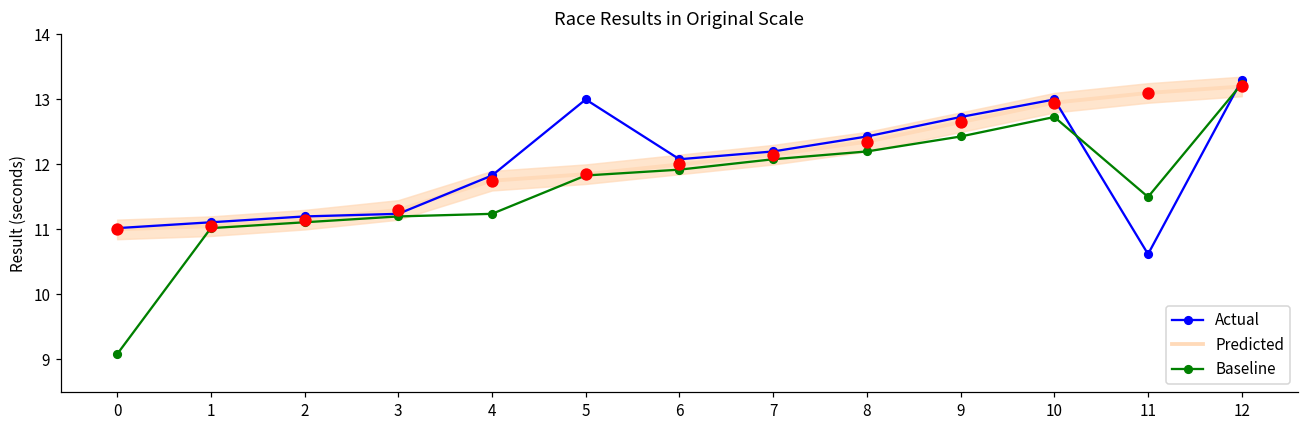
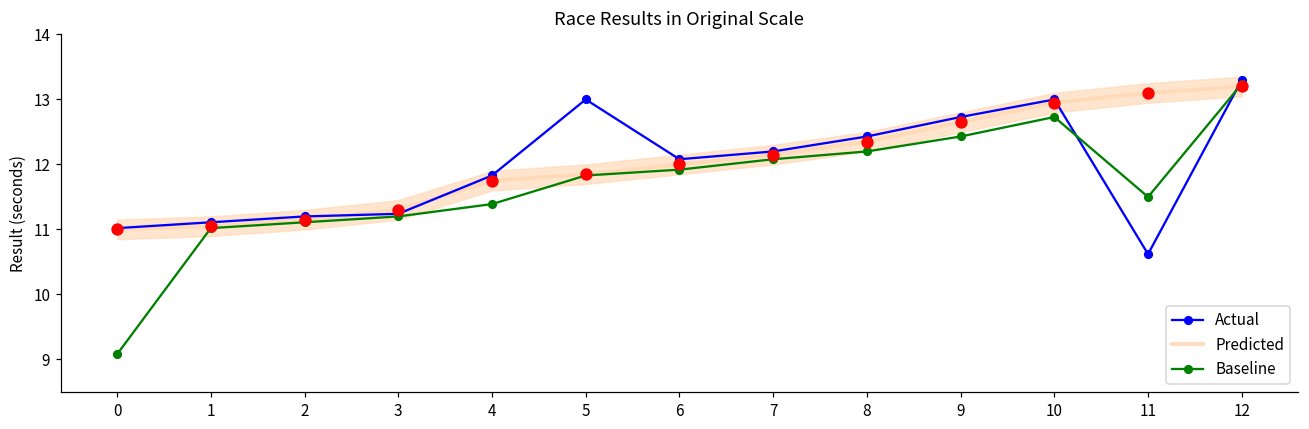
Baseline, 4: 11.2 -> 11.4
